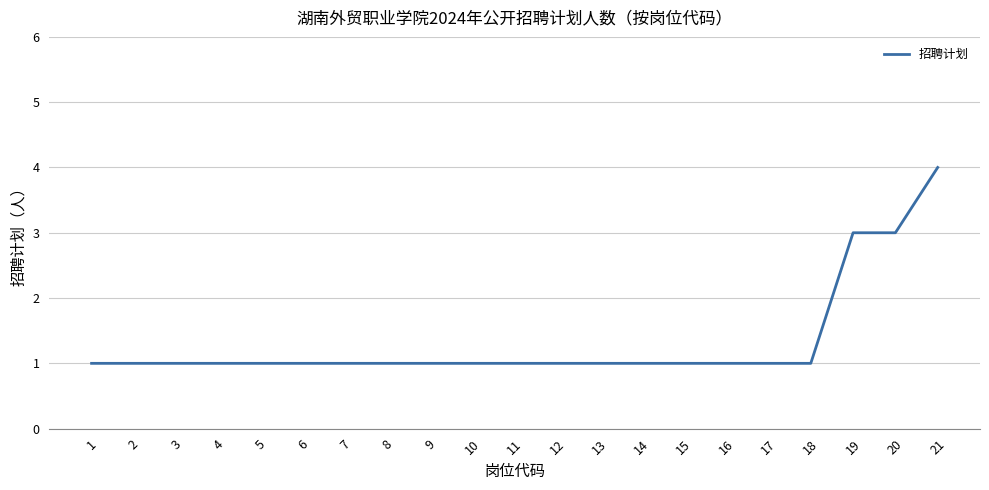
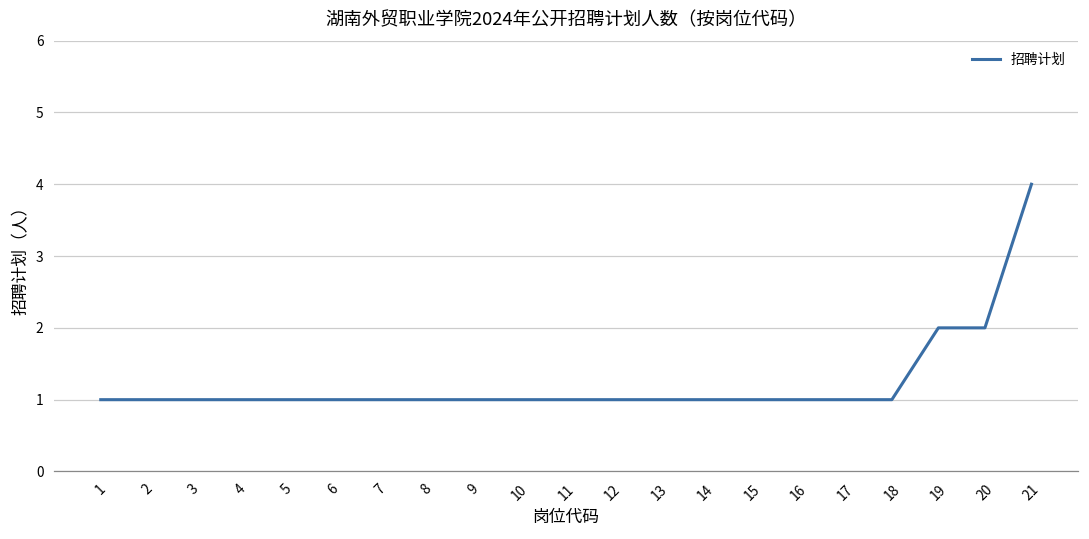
19: 3 -> 2
20: 3 -> 2
